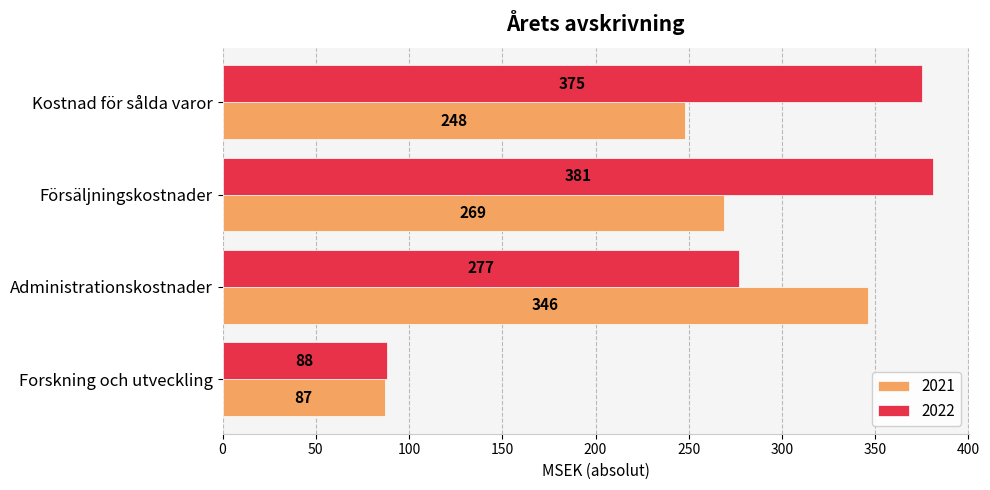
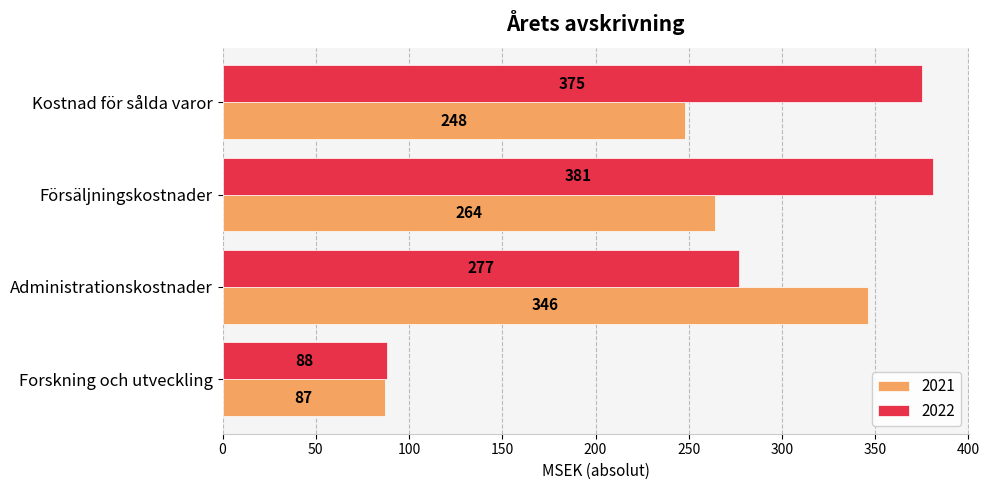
2021, Försäljningskostnader: 269 -> 264
